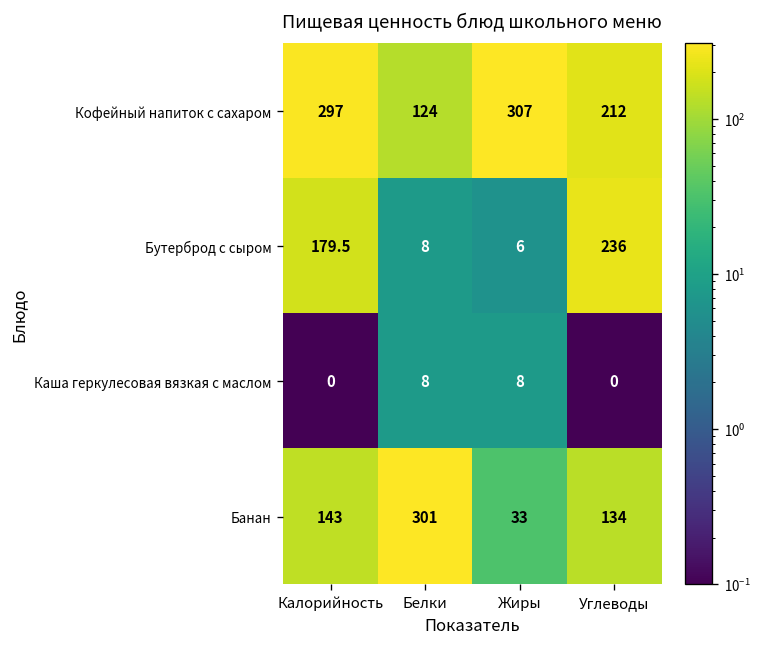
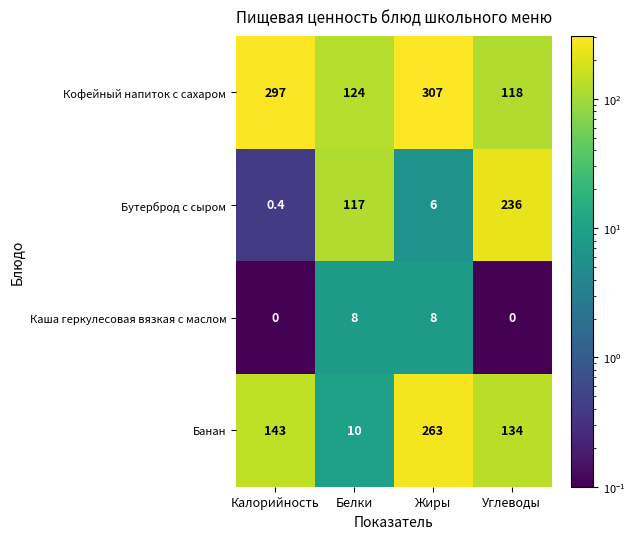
Кофейный напиток с сахаром, Углеводы: 212 -> 118
Бутерброд с сыром, Калорийность: 179.5 -> 0.4
Бутерброд с сыром, Белки: 8 -> 117
Банан, Белки: 301 -> 10
Банан, Жиры: 33 -> 263
